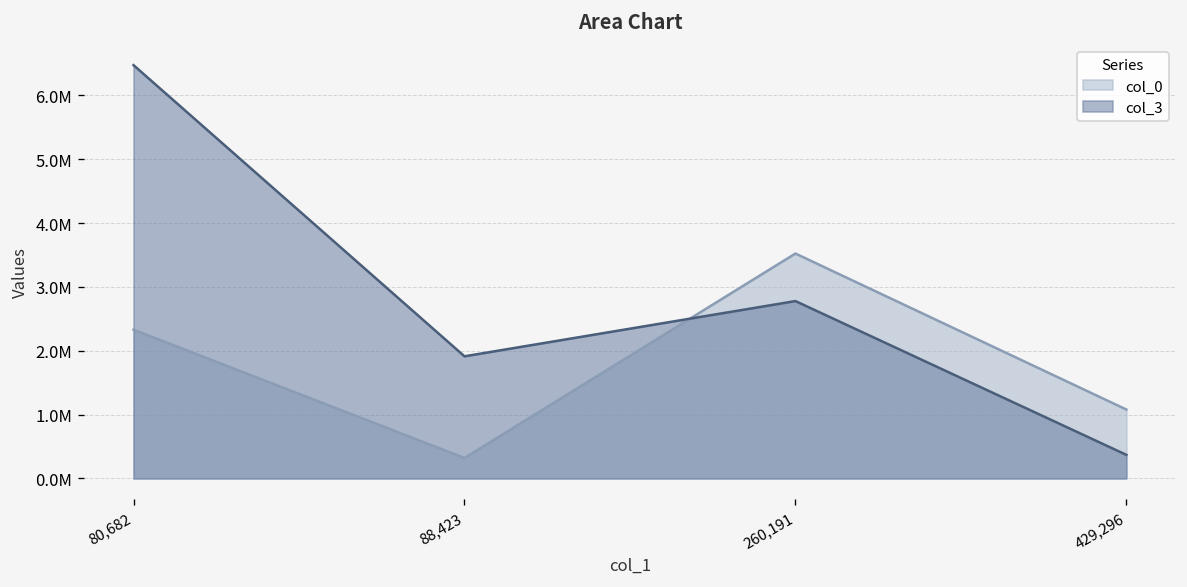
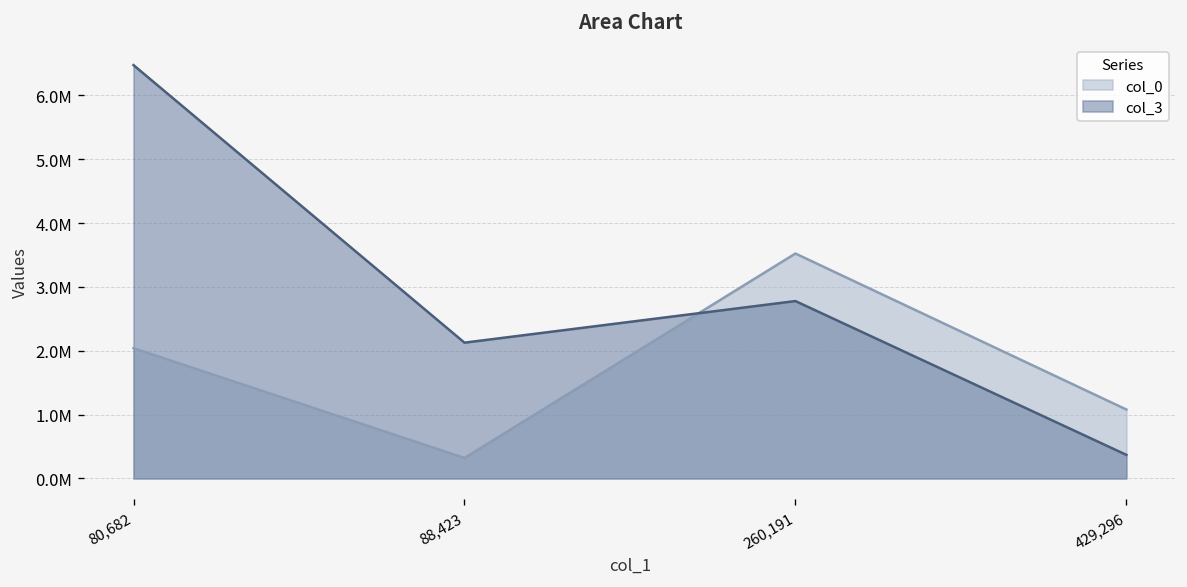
col_0, 80,682: 2300000 -> 2000000
col_3, 88,423: 1900000 -> 2100000
